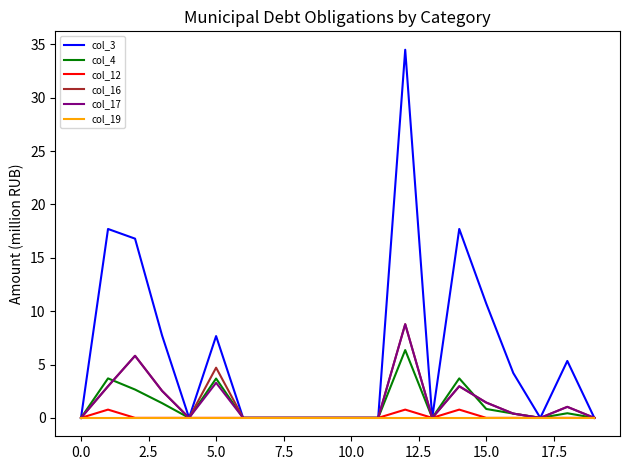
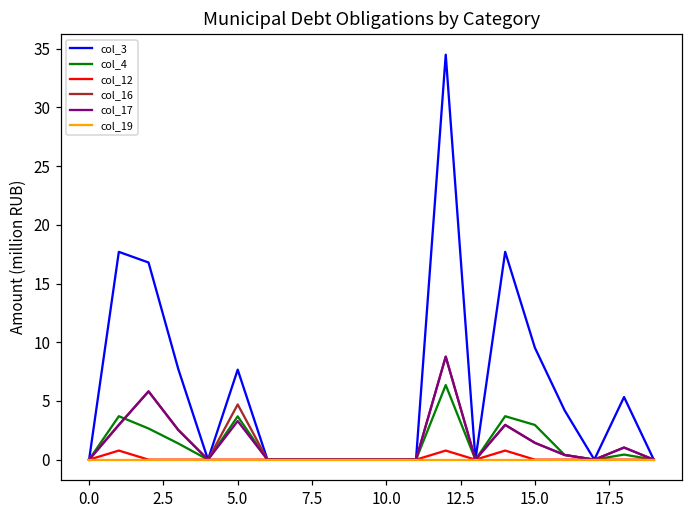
col_3, 15.0: 10.7 -> 9.5
col_4, 15.0: 0.8 -> 3.0
